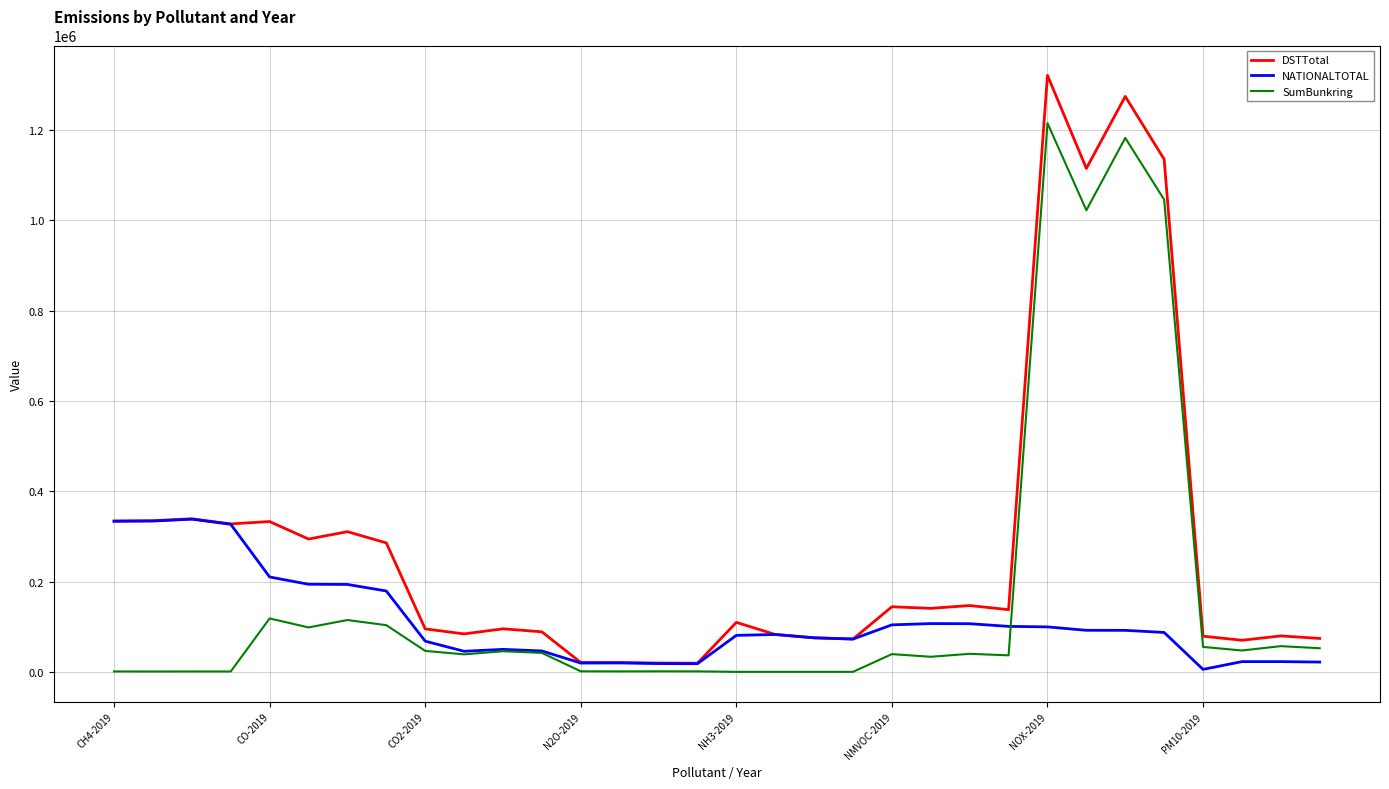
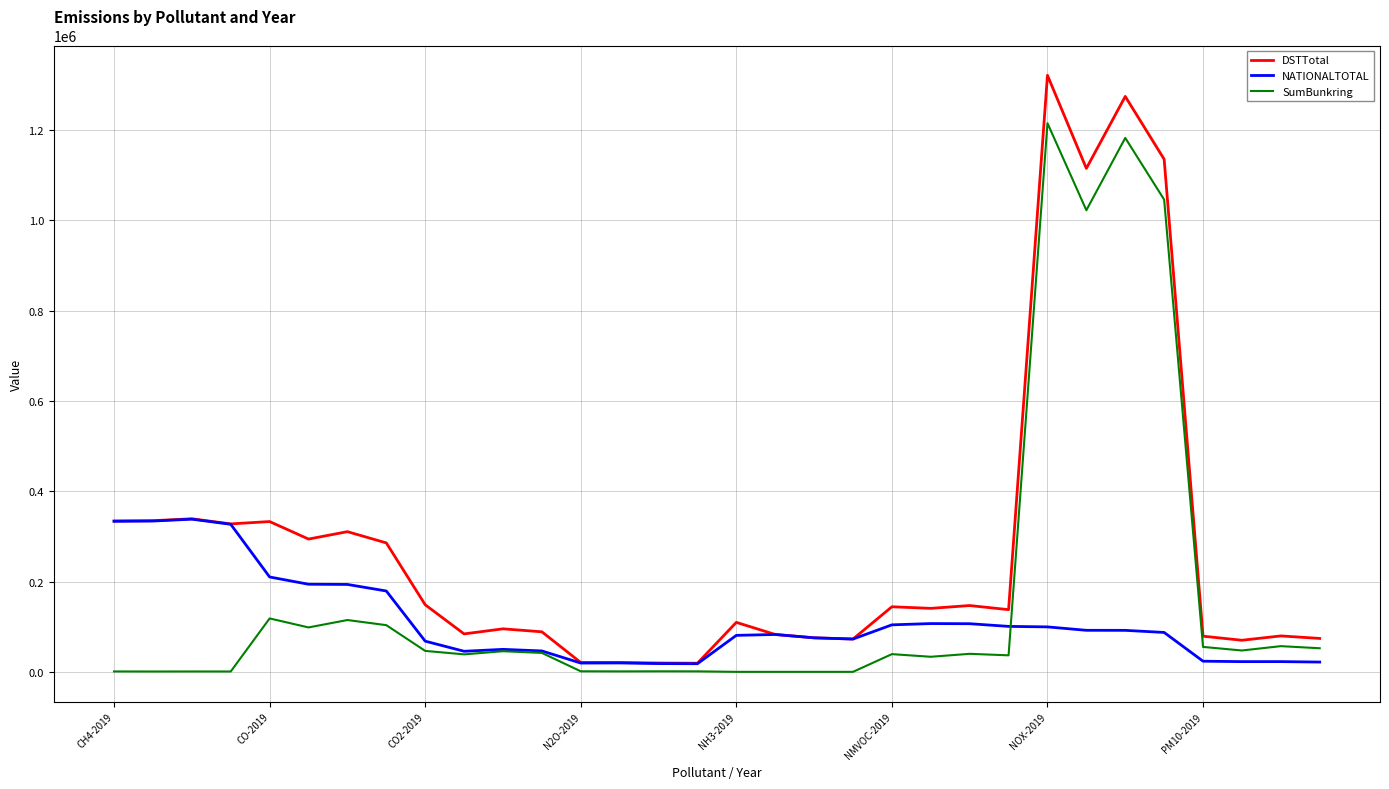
DSTTotal, CO2-2019: 100000 -> 150000
NATIONALTOTAL, PM10-2019: 10000 -> 20000
